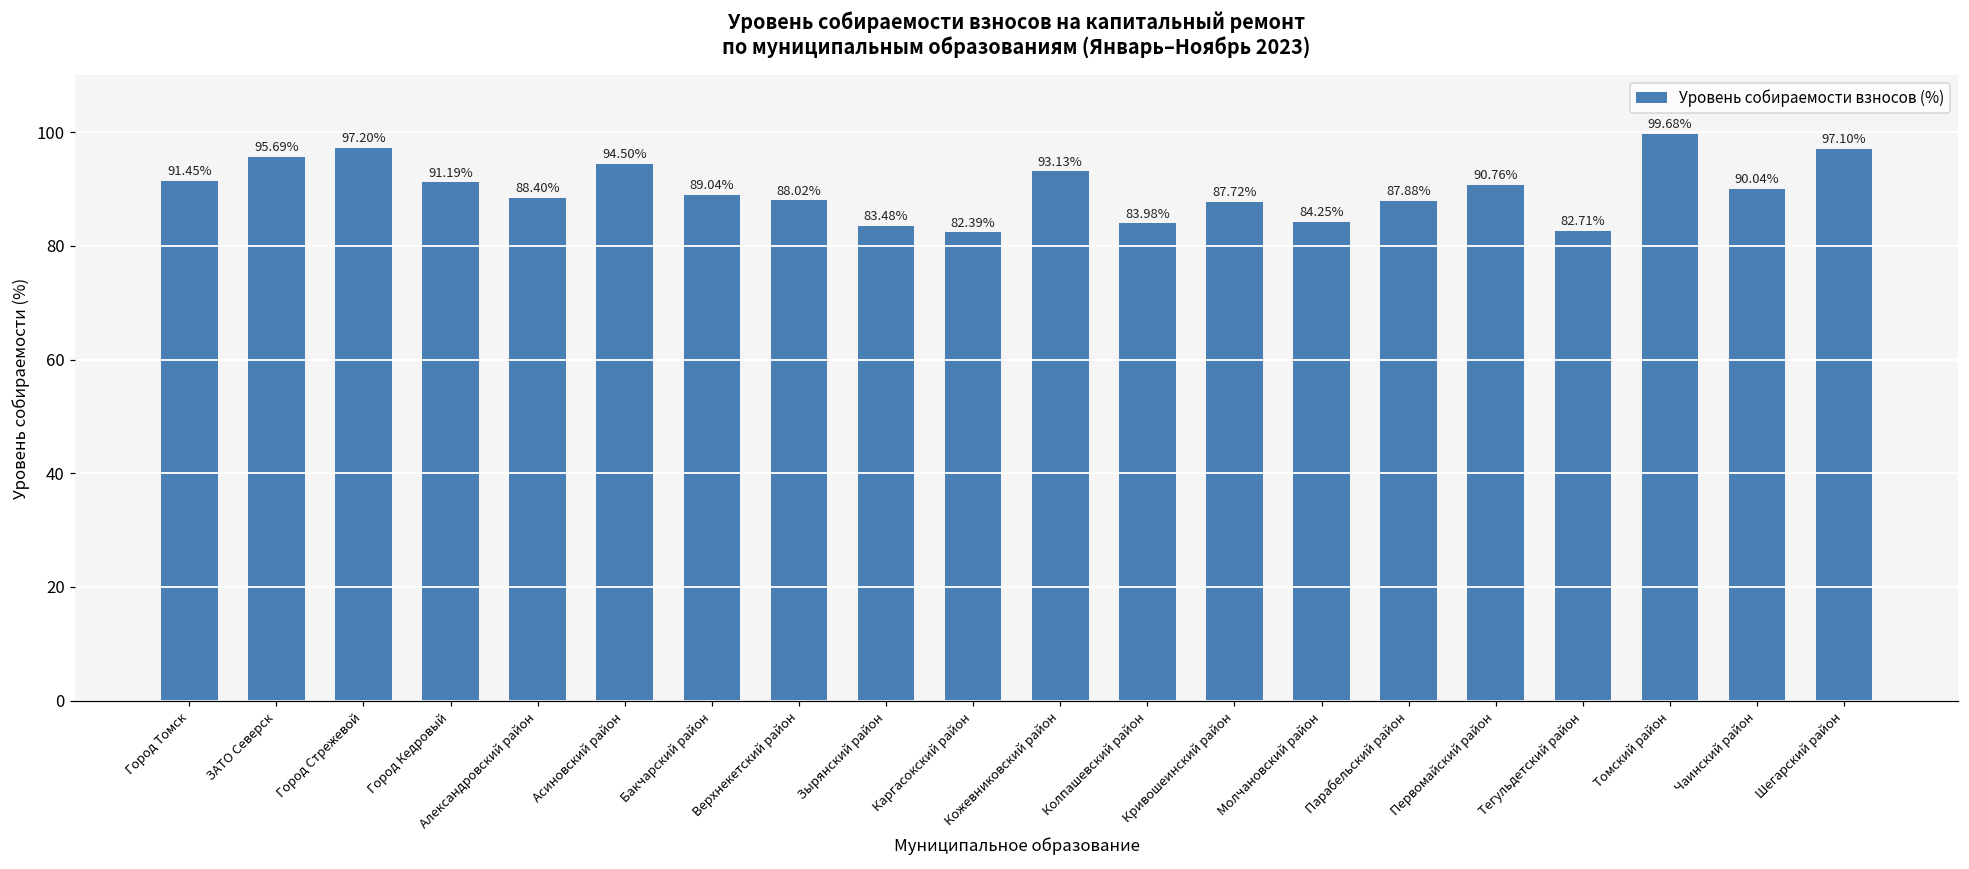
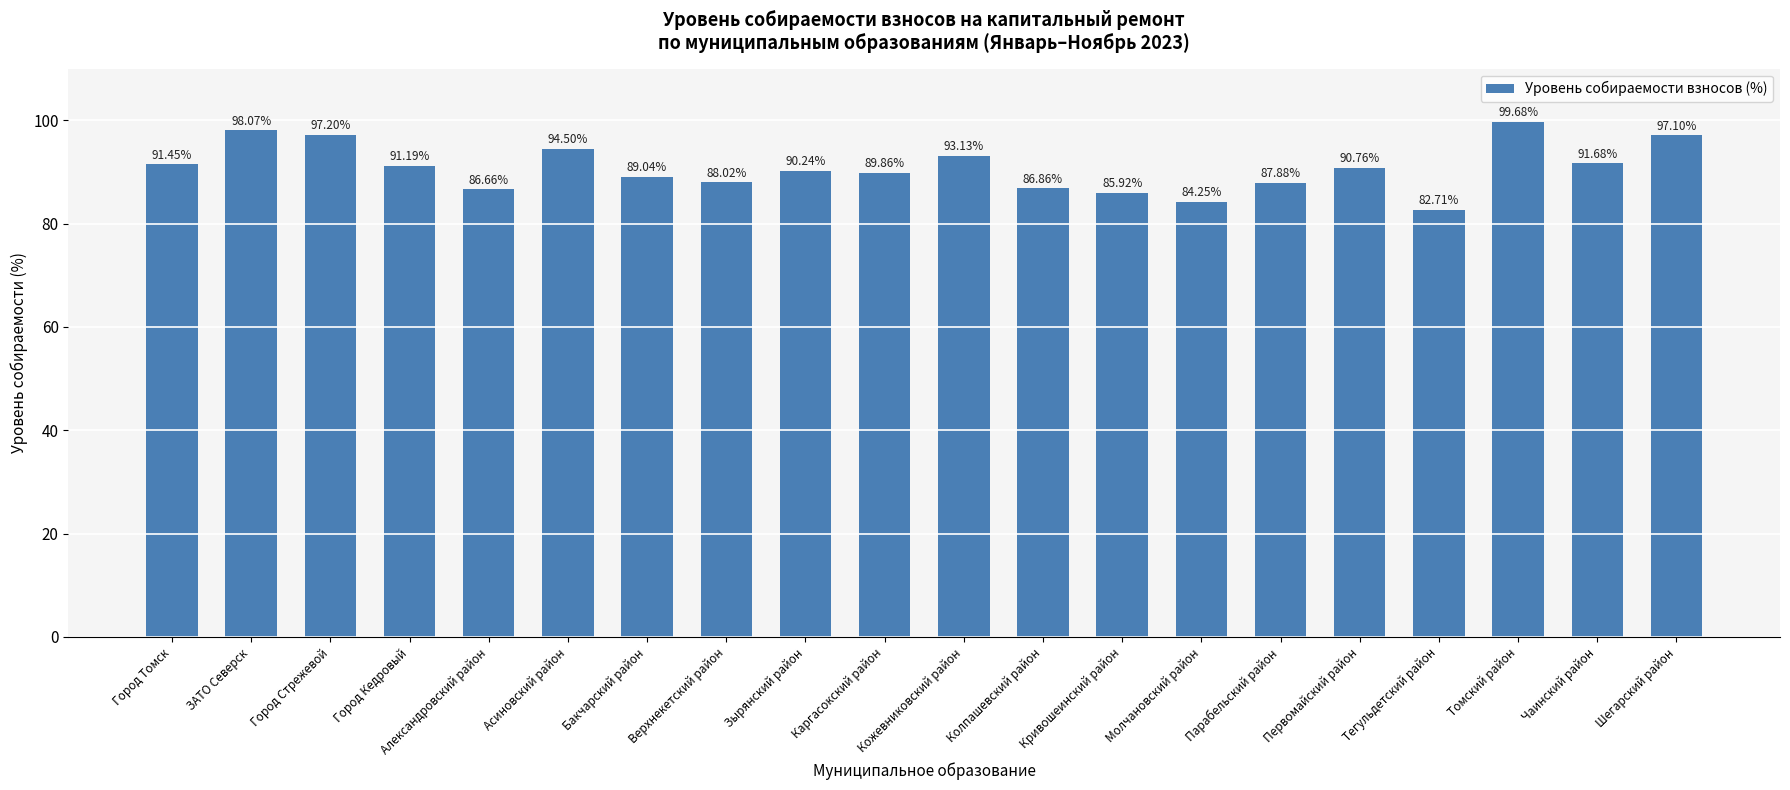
ЗАТО Северск: 95.69% -> 98.07%
Александровский район: 88.40% -> 86.66%
Зырянский район: 83.48% -> 90.24%
Каргасокский район: 82.39% -> 89.86%
Колпашевский район: 83.98% -> 86.86%
Кривошеинский район: 87.72% -> 85.92%
Чаинский район: 90.04% -> 91.68%
